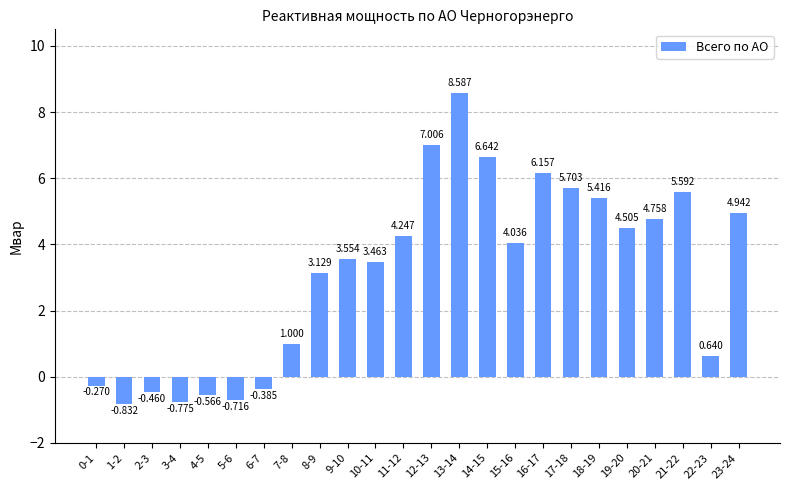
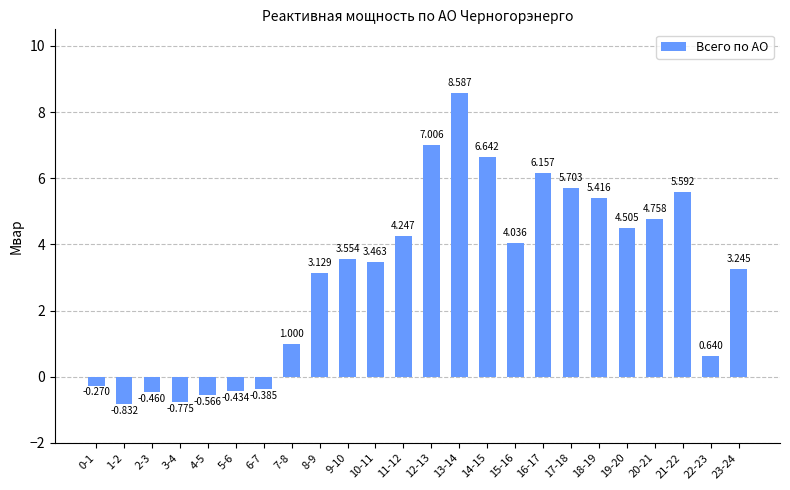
5-6: -0.716 -> -0.434
23-24: 4.942 -> 3.245
